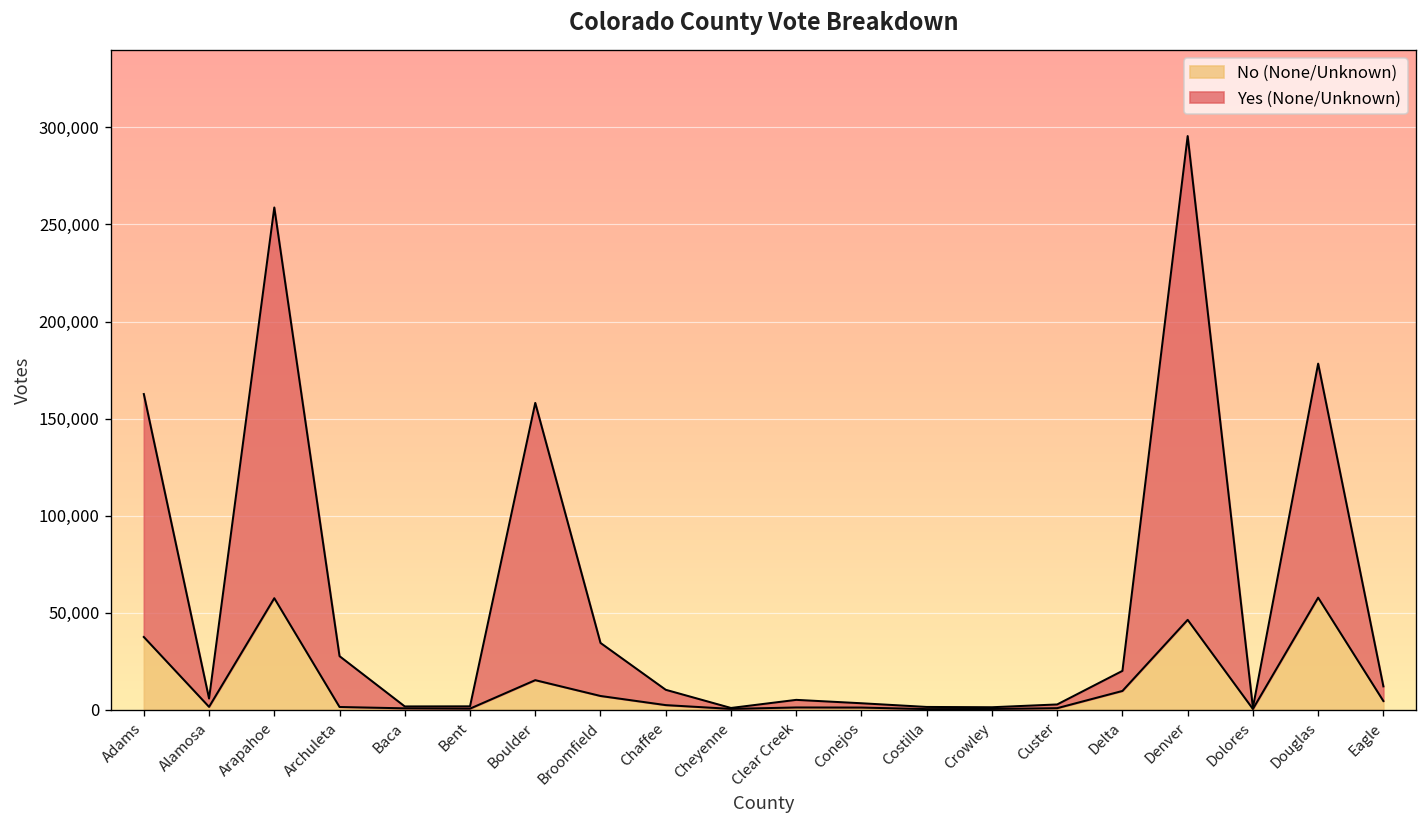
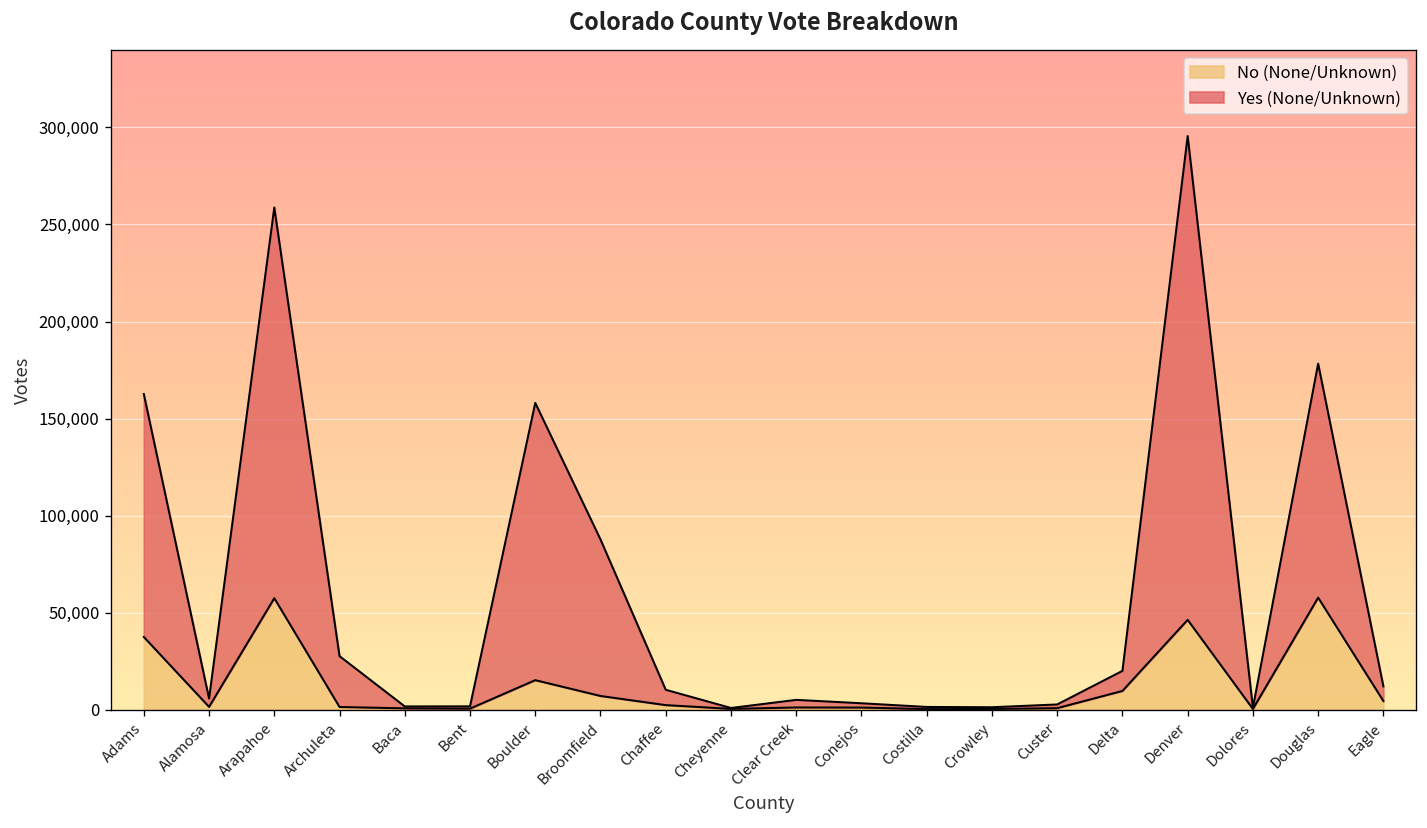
Yes (None/Unknown), Broomfield: 27,000 -> 81,000
